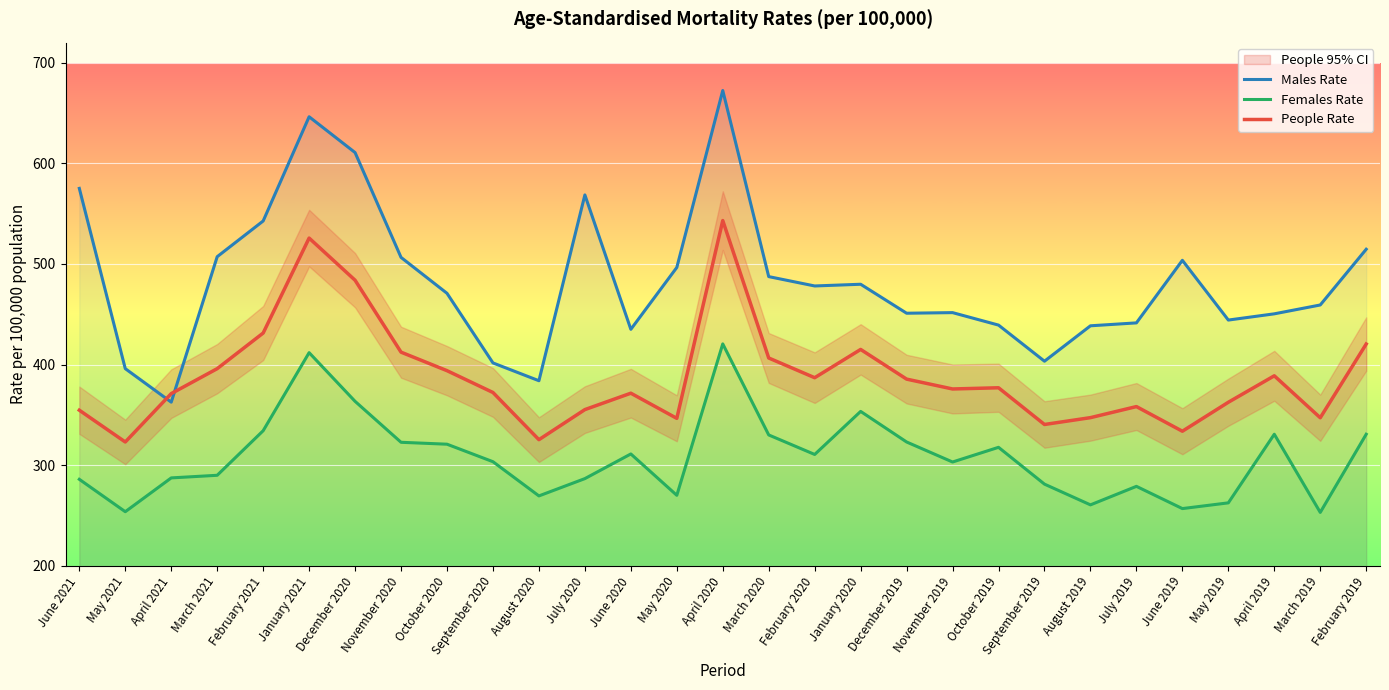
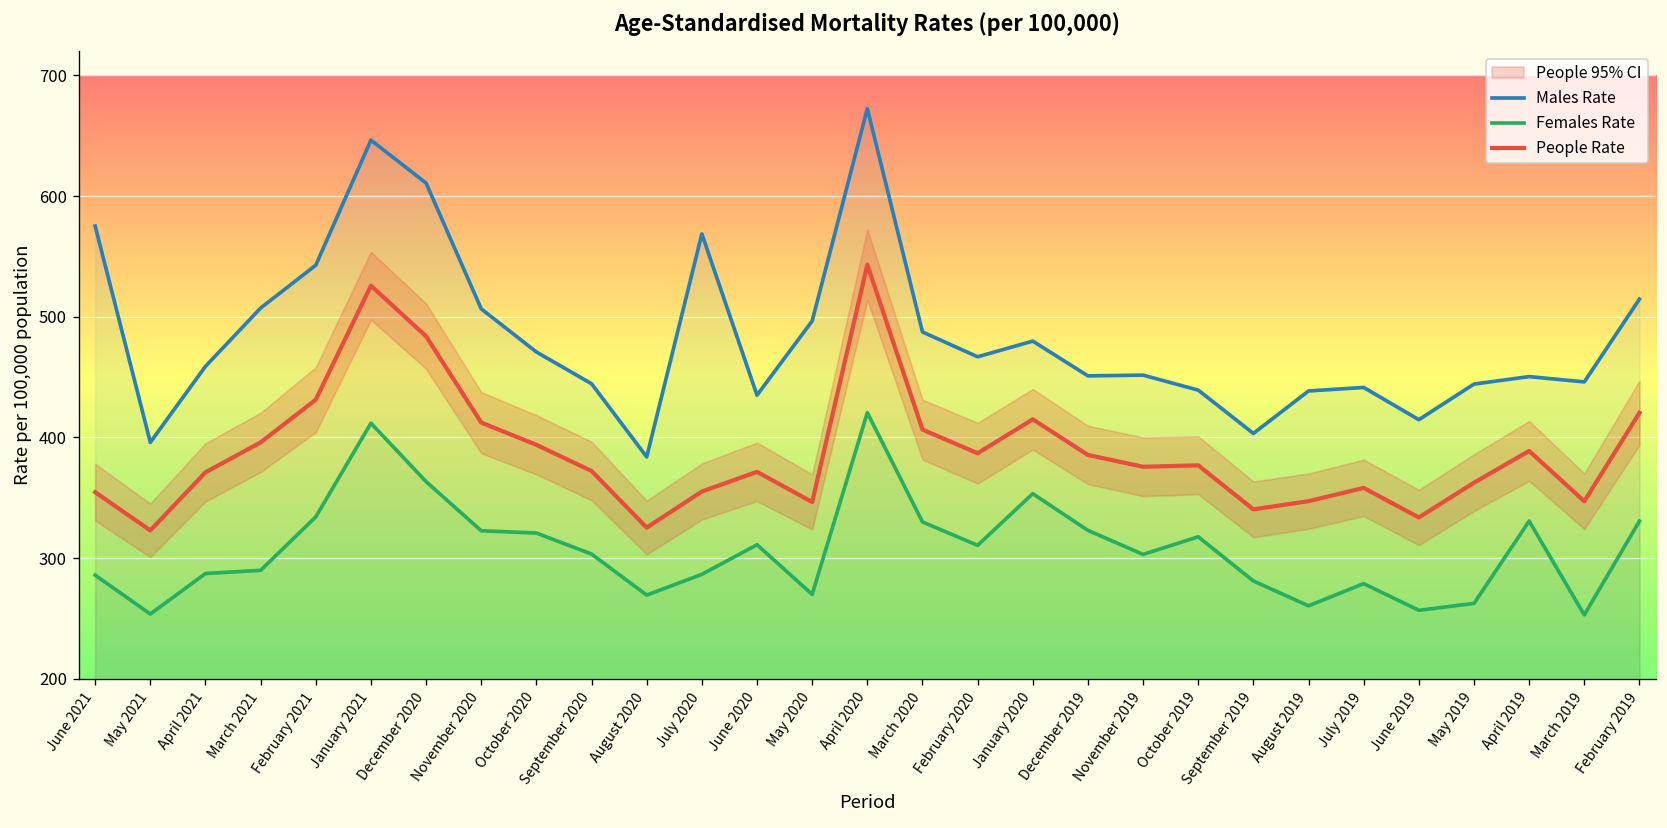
Males Rate, April 2021: 363 -> 459
Males Rate, September 2020: 402 -> 445
Males Rate, February 2020: 478 -> 467
Males Rate, June 2019: 504 -> 415
Males Rate, March 2019: 459 -> 446
